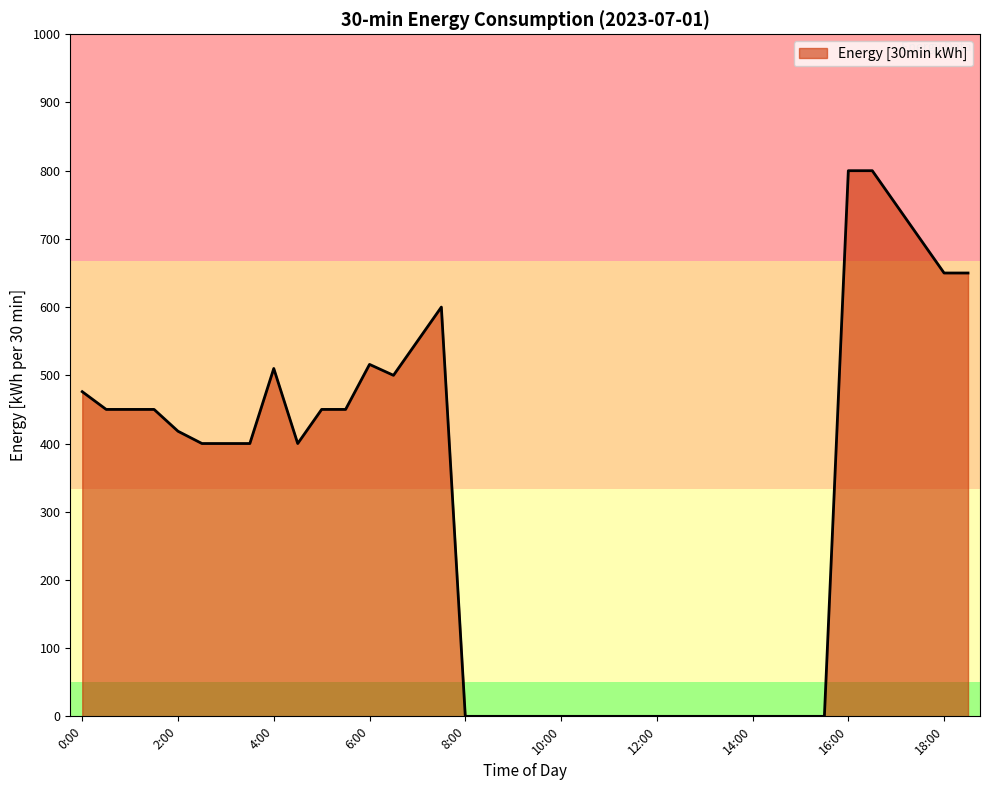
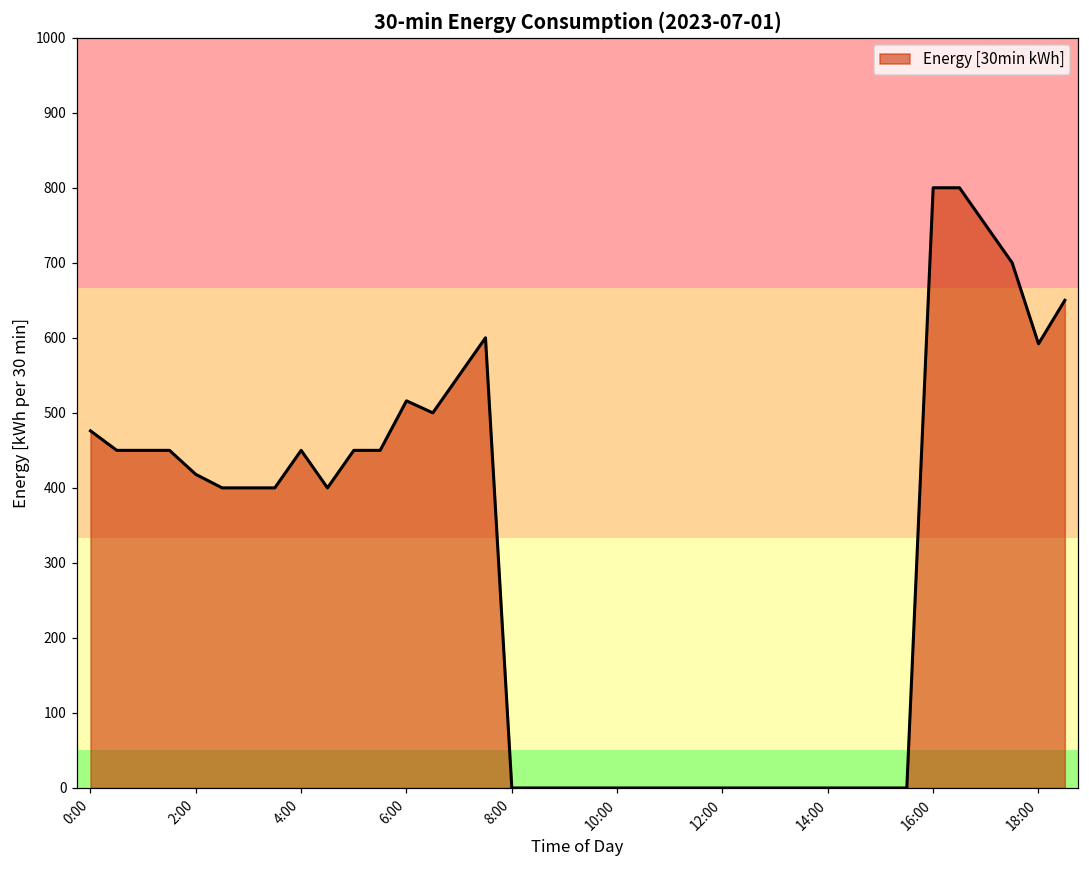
4:00: 510 -> 450
18:00: 650 -> 590
